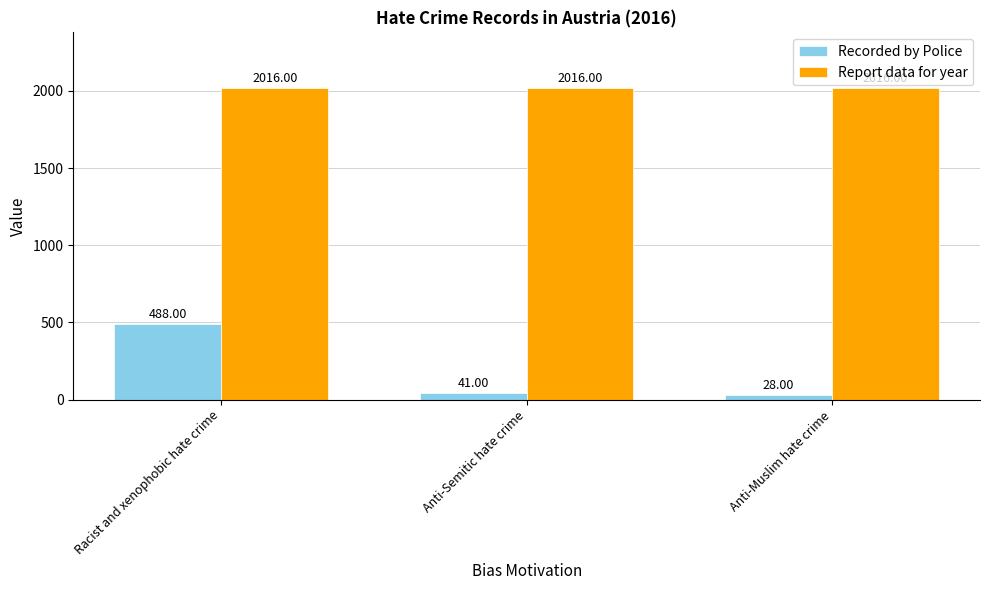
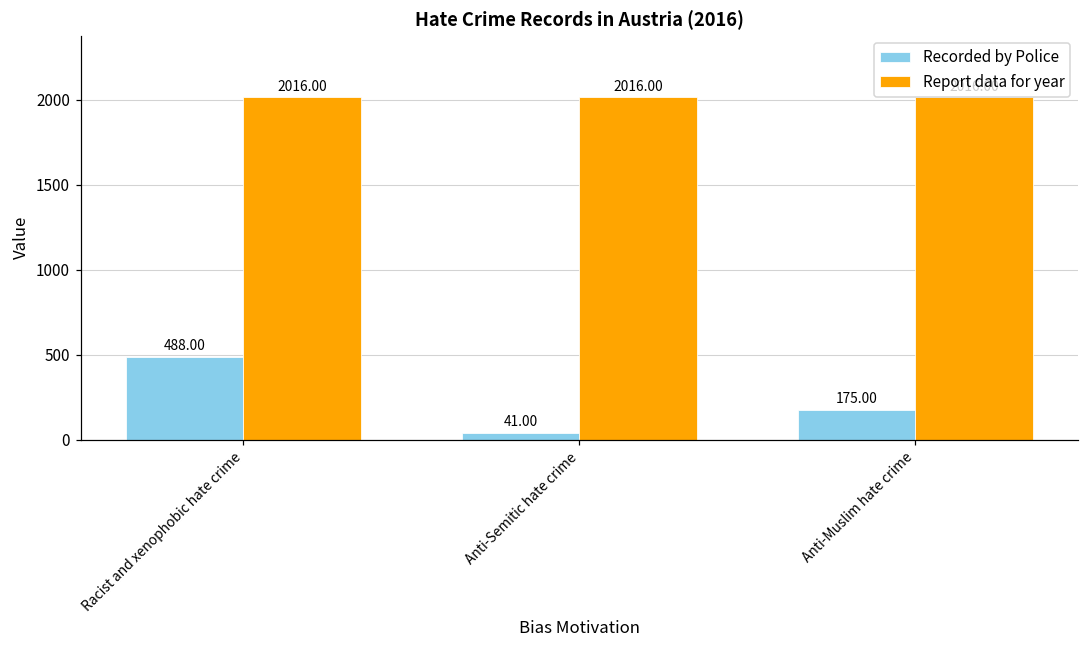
Recorded by Police, Anti-Muslim hate crime: 28.00 -> 175.00
